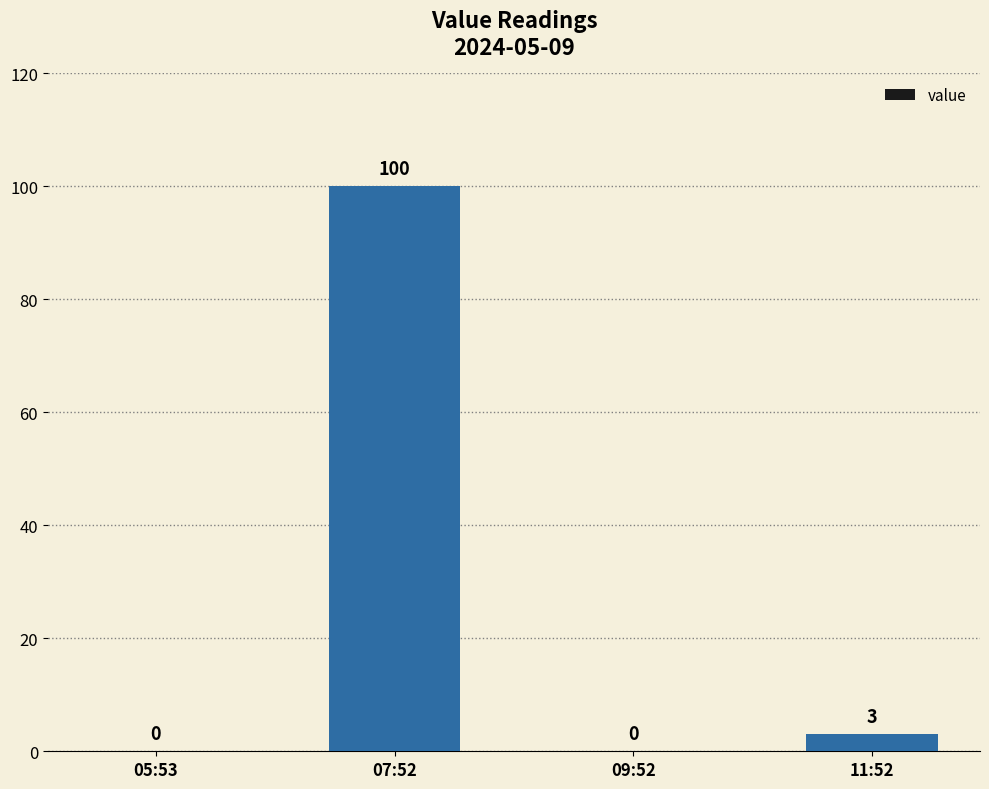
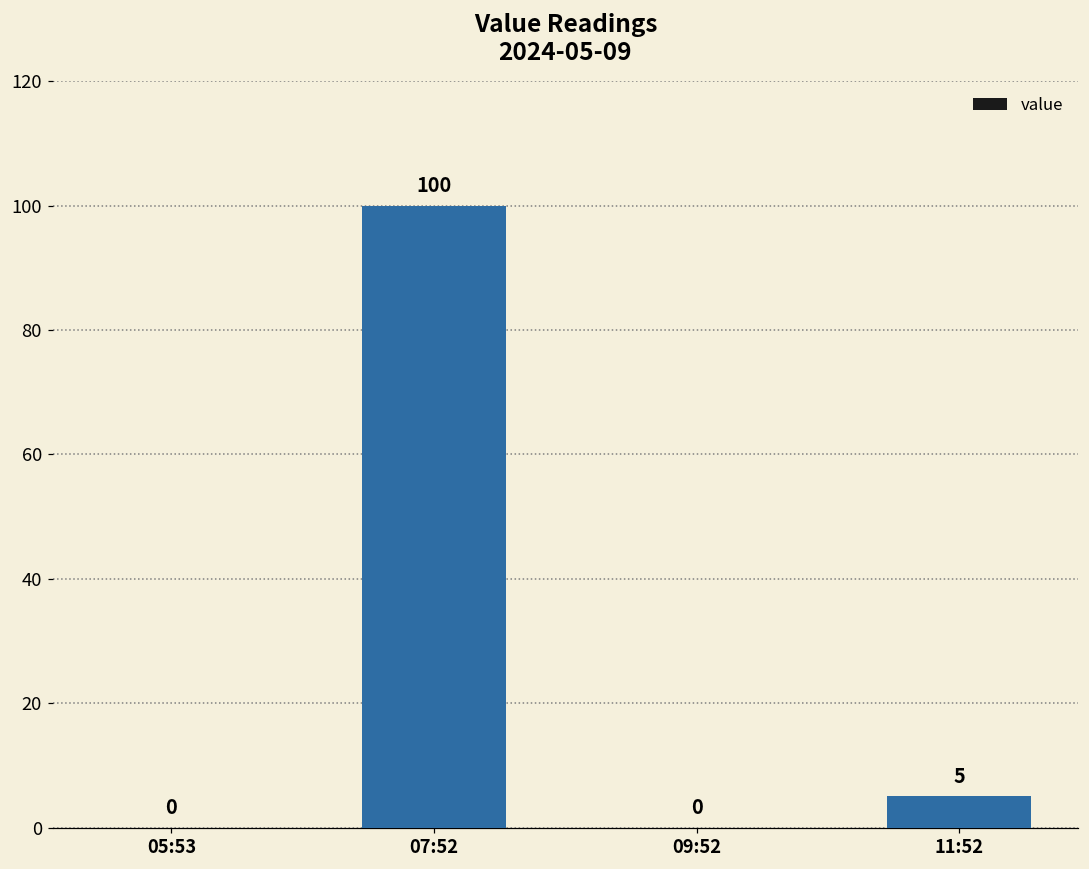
11:52: 3 -> 5
